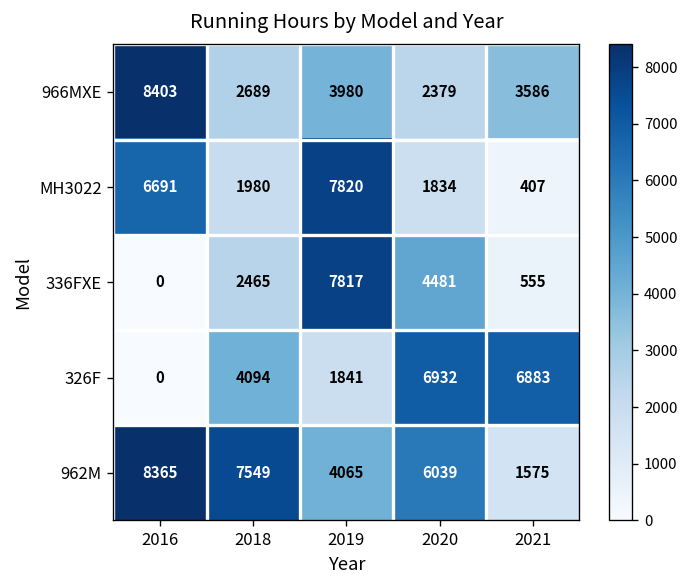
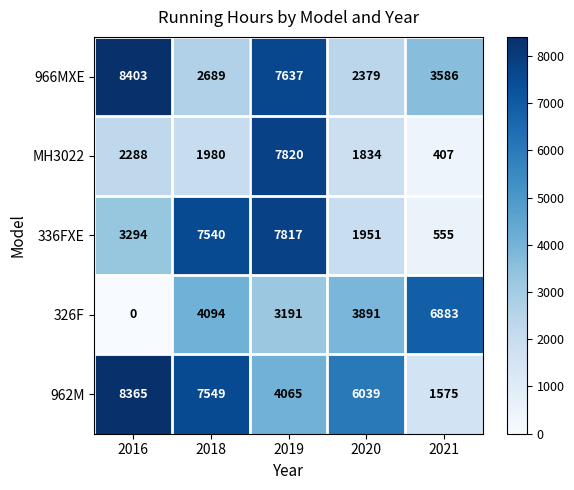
966MXE, 2019: 3980 -> 7637
MH3022, 2016: 6691 -> 2288
336FXE, 2016: 0 -> 3294
336FXE, 2018: 2465 -> 7540
336FXE, 2020: 4481 -> 1951
326F, 2019: 1841 -> 3191
326F, 2020: 6932 -> 3891
